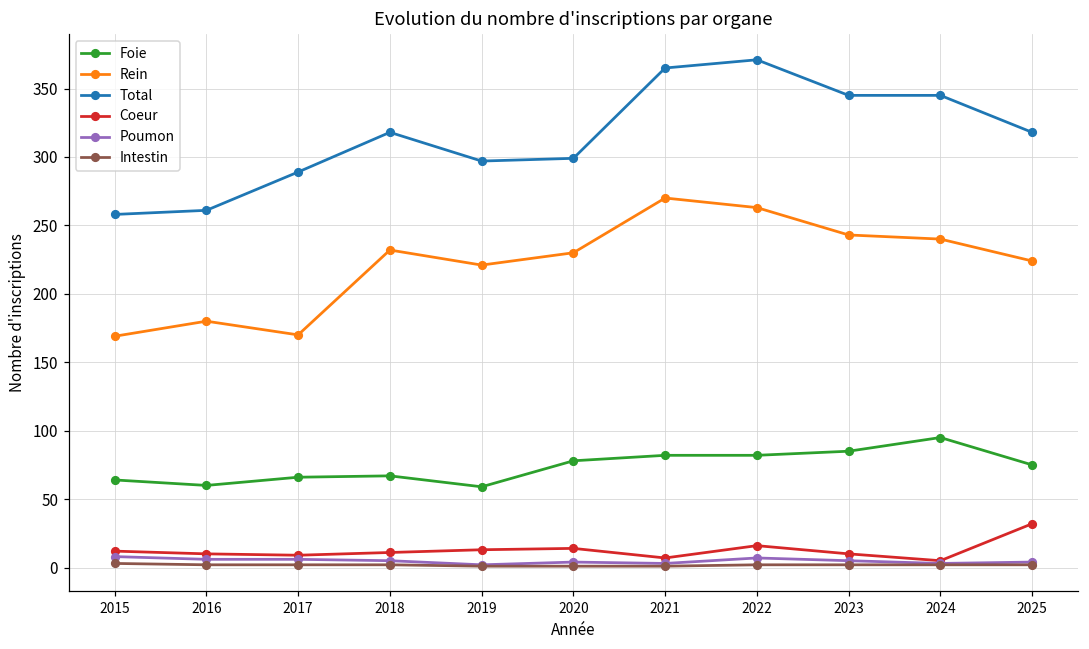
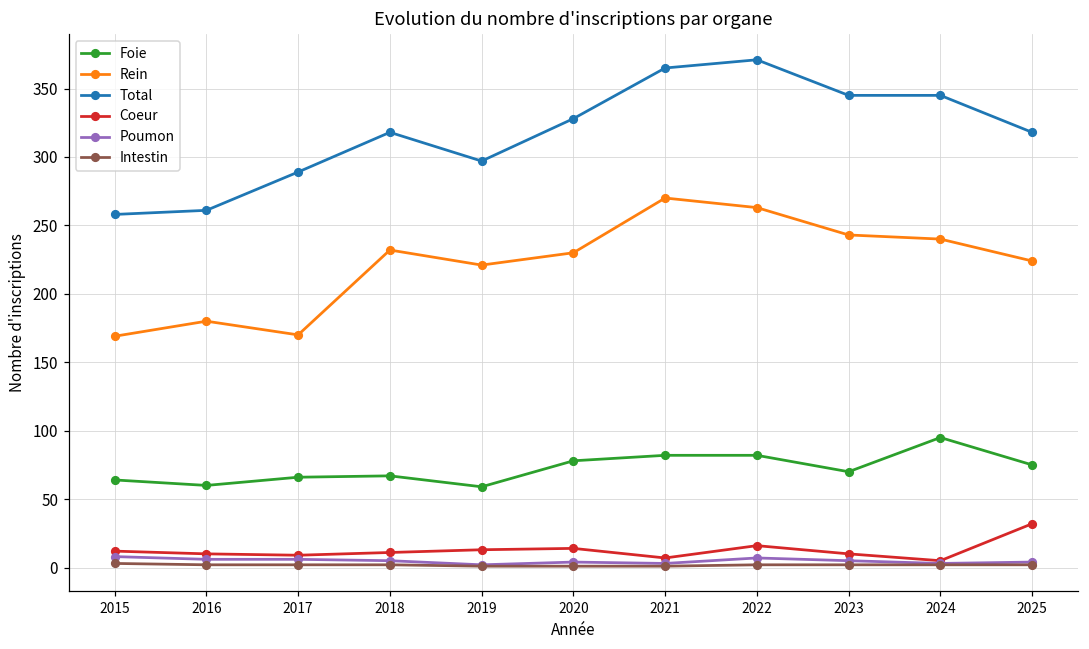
Total, 2020: 299 -> 328
Foie, 2023: 85 -> 70
